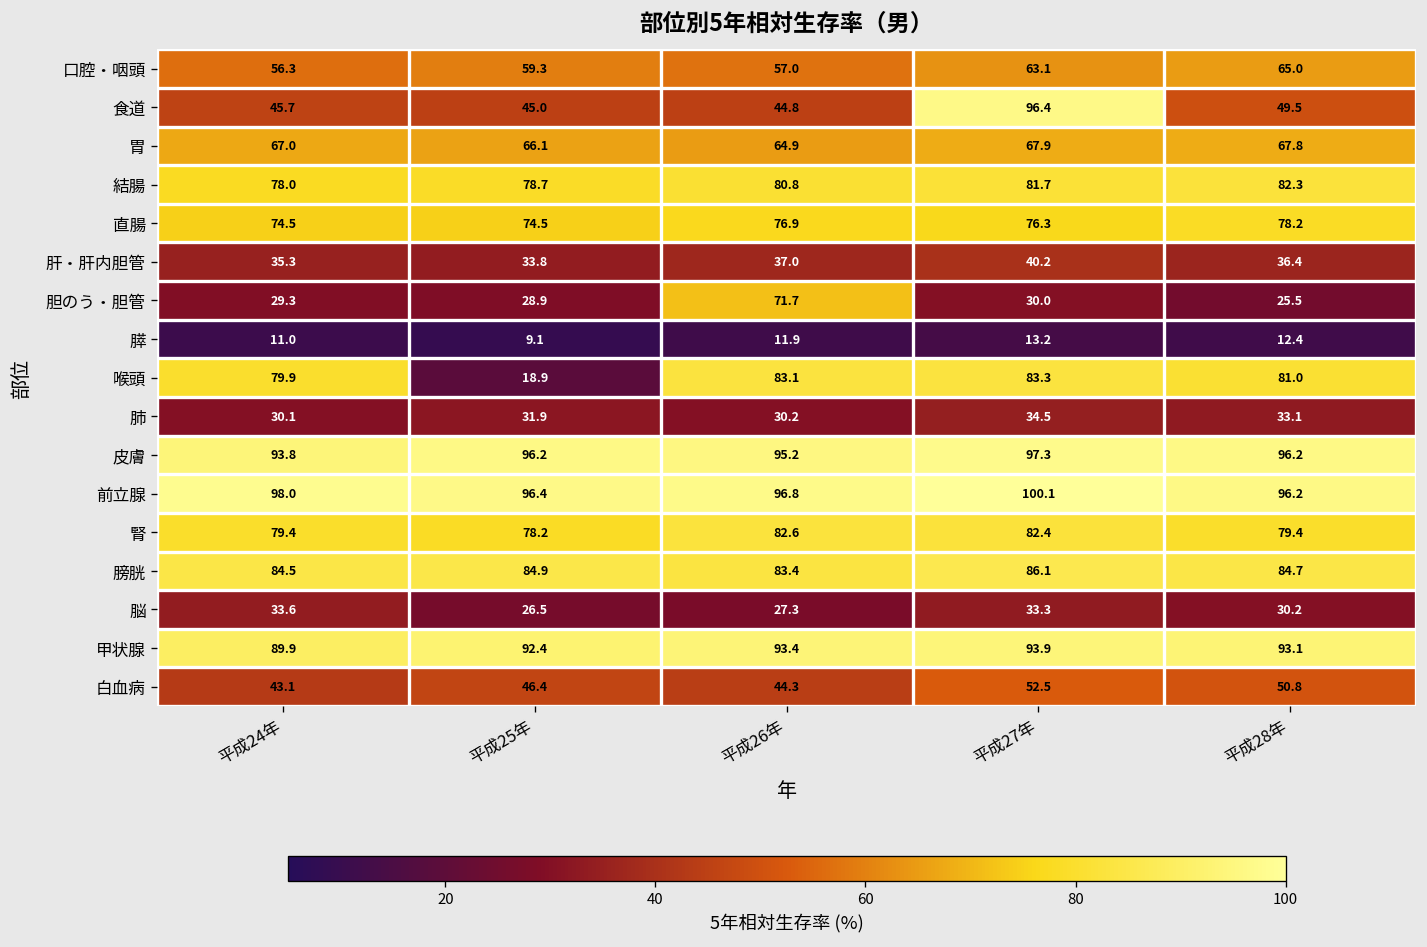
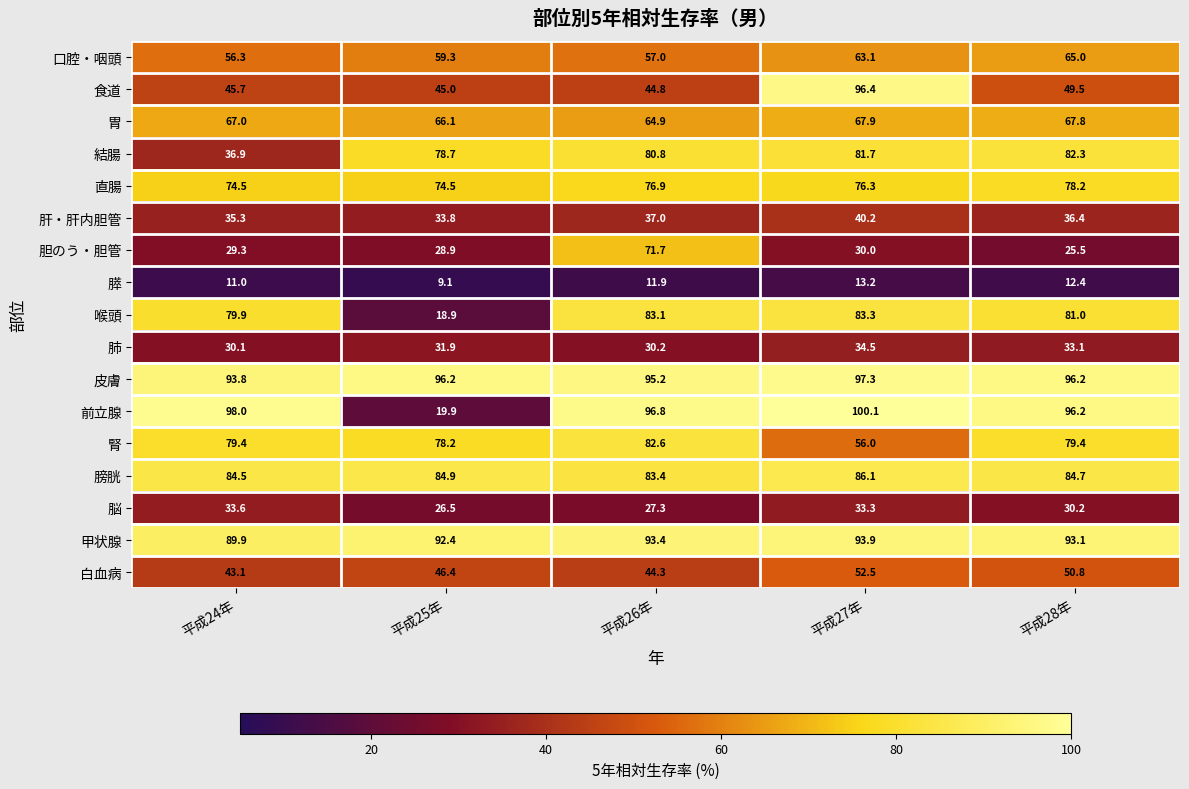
結腸, 平成24年: 78.0 -> 36.9
前立腺, 平成25年: 96.4 -> 19.9
腎, 平成27年: 82.4 -> 56.0
